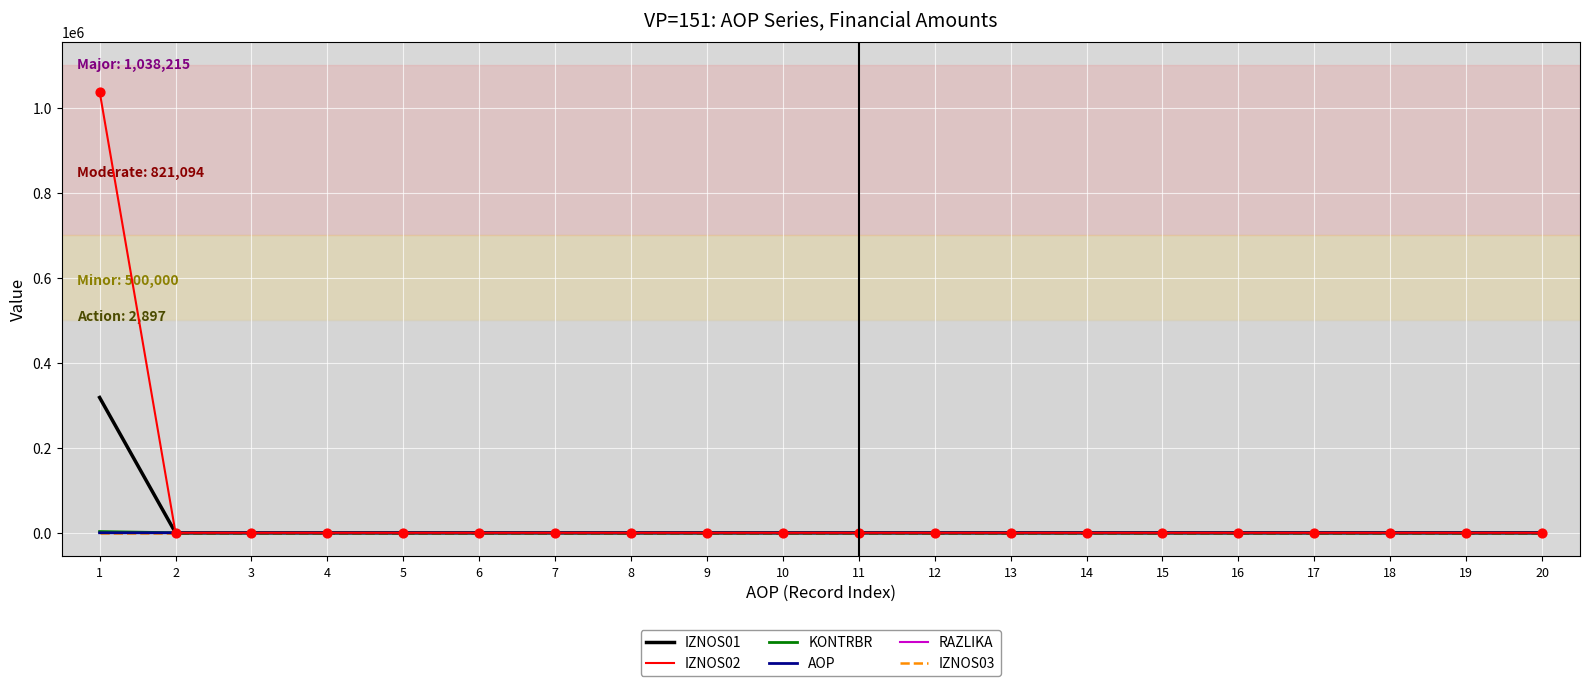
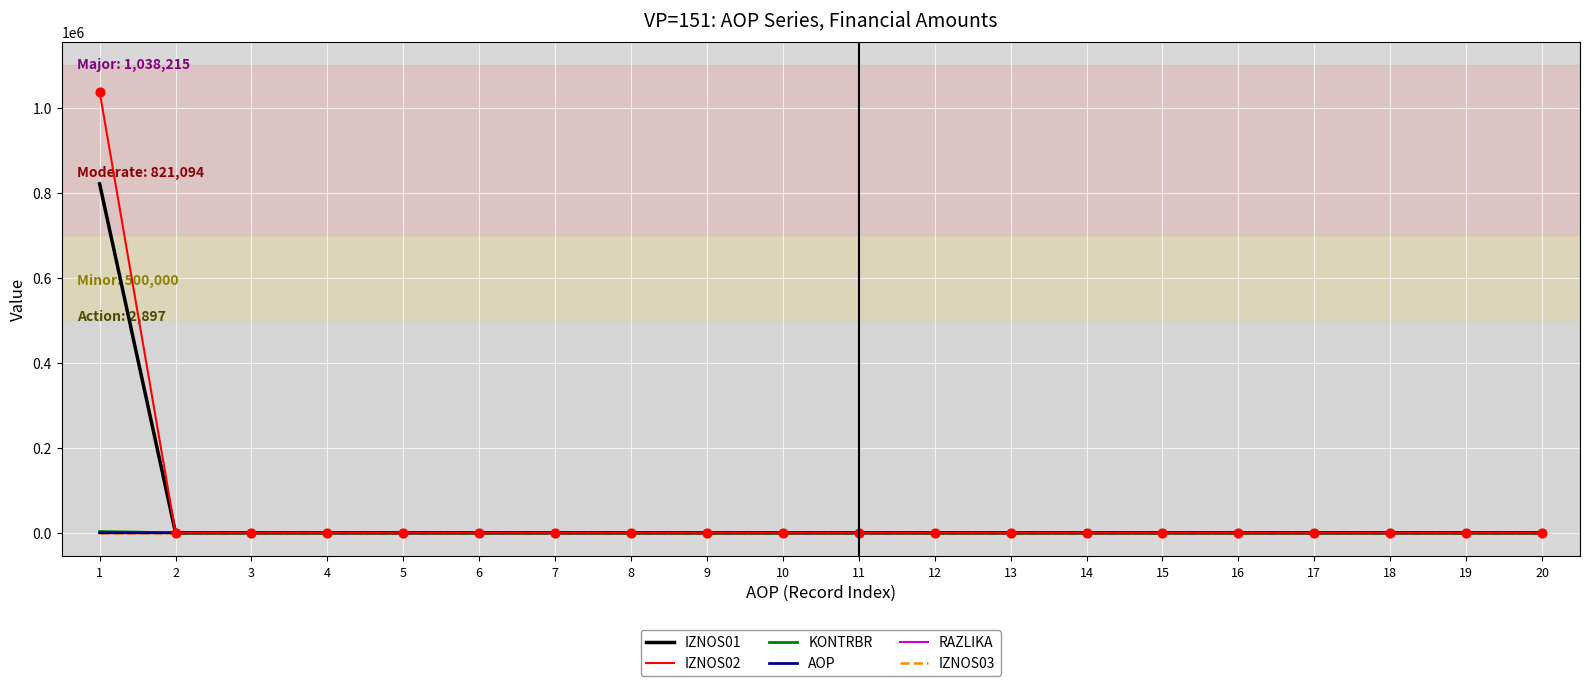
IZNOS01, 1: 320000 -> 820000
